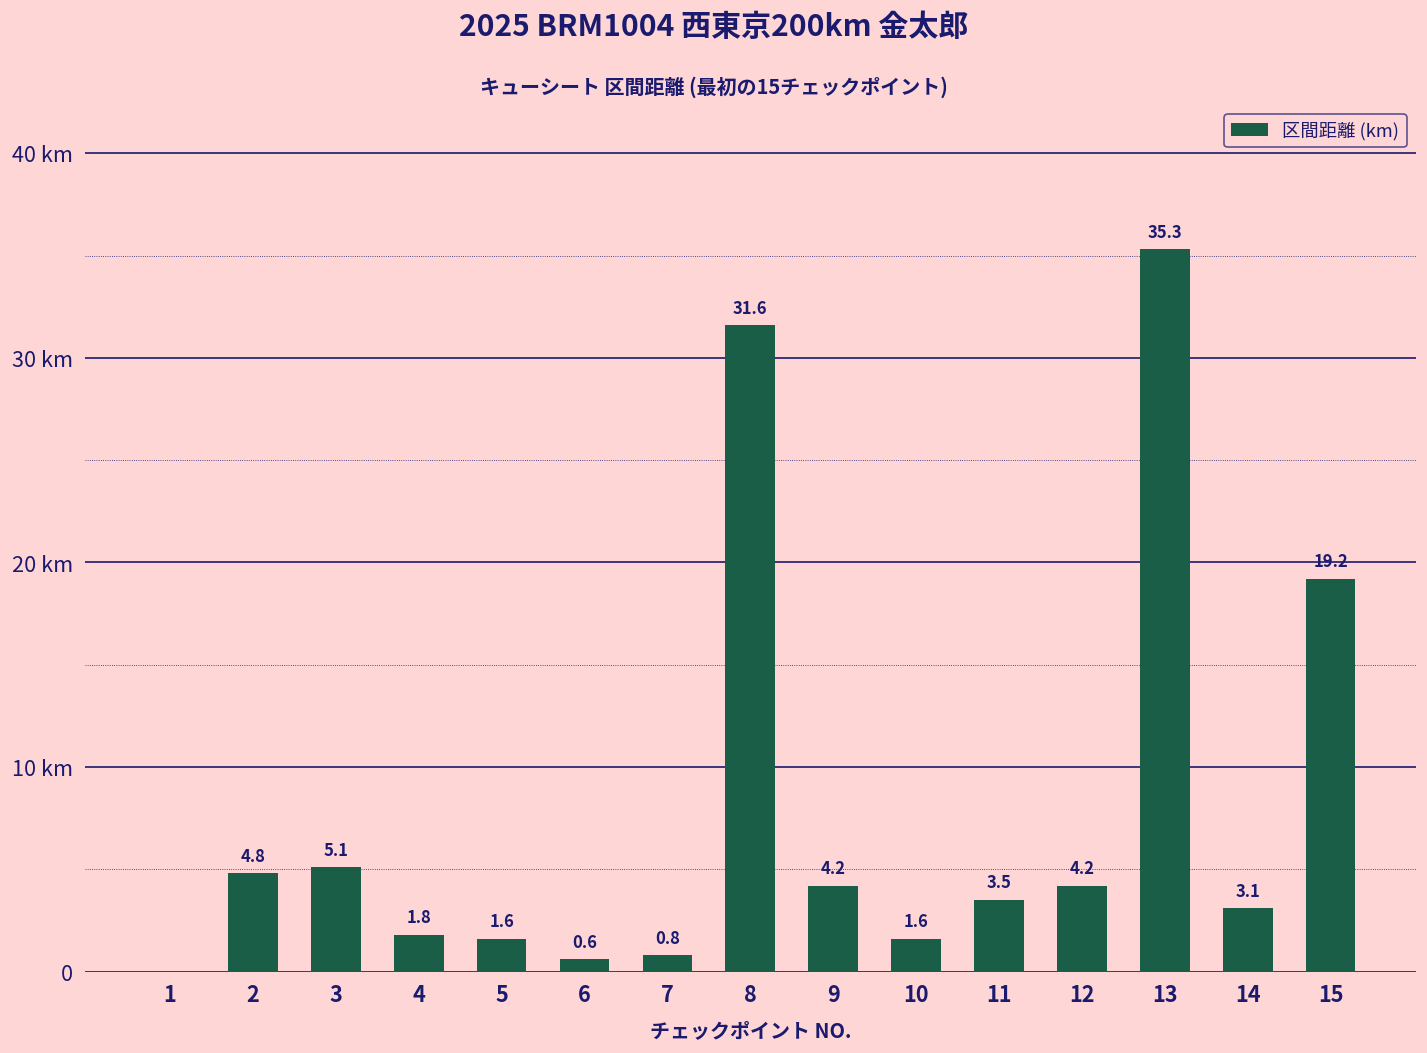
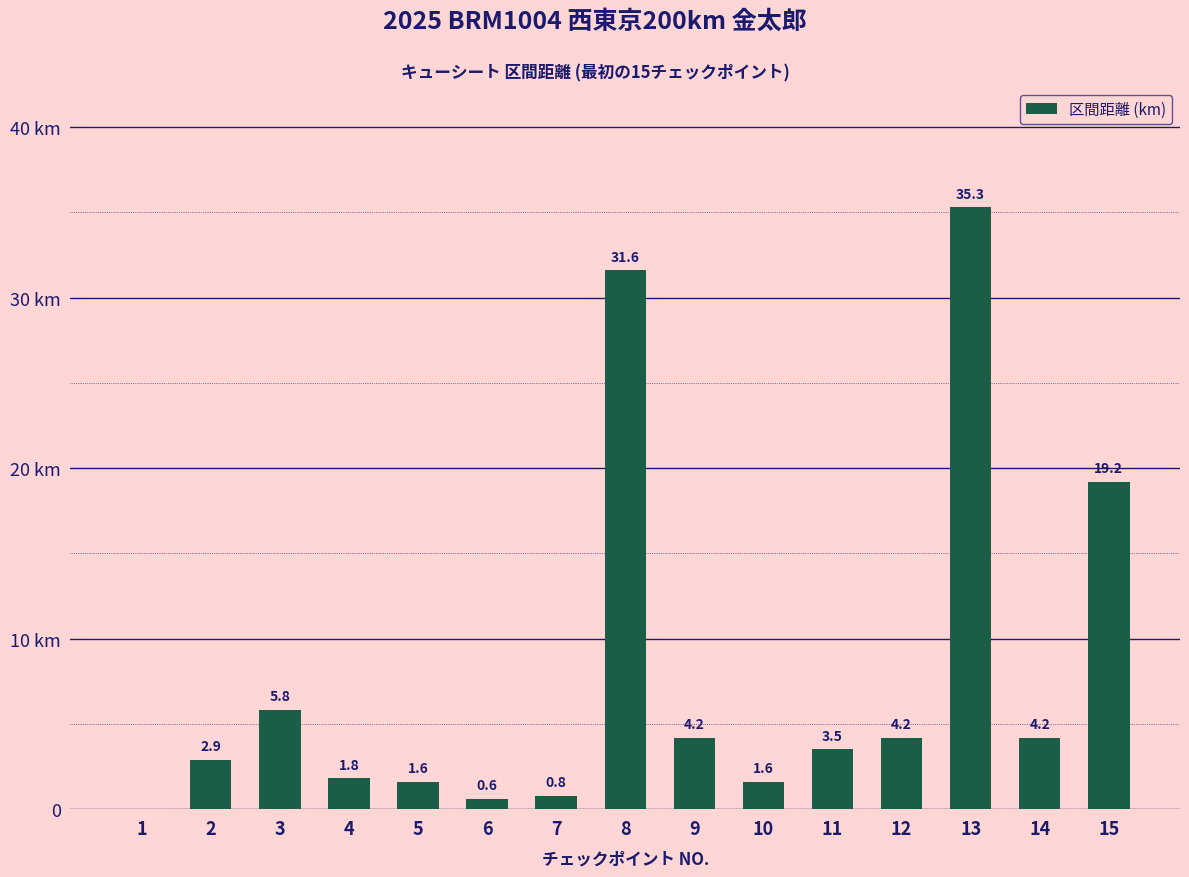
2: 4.8 -> 2.9
3: 5.1 -> 5.8
14: 3.1 -> 4.2
